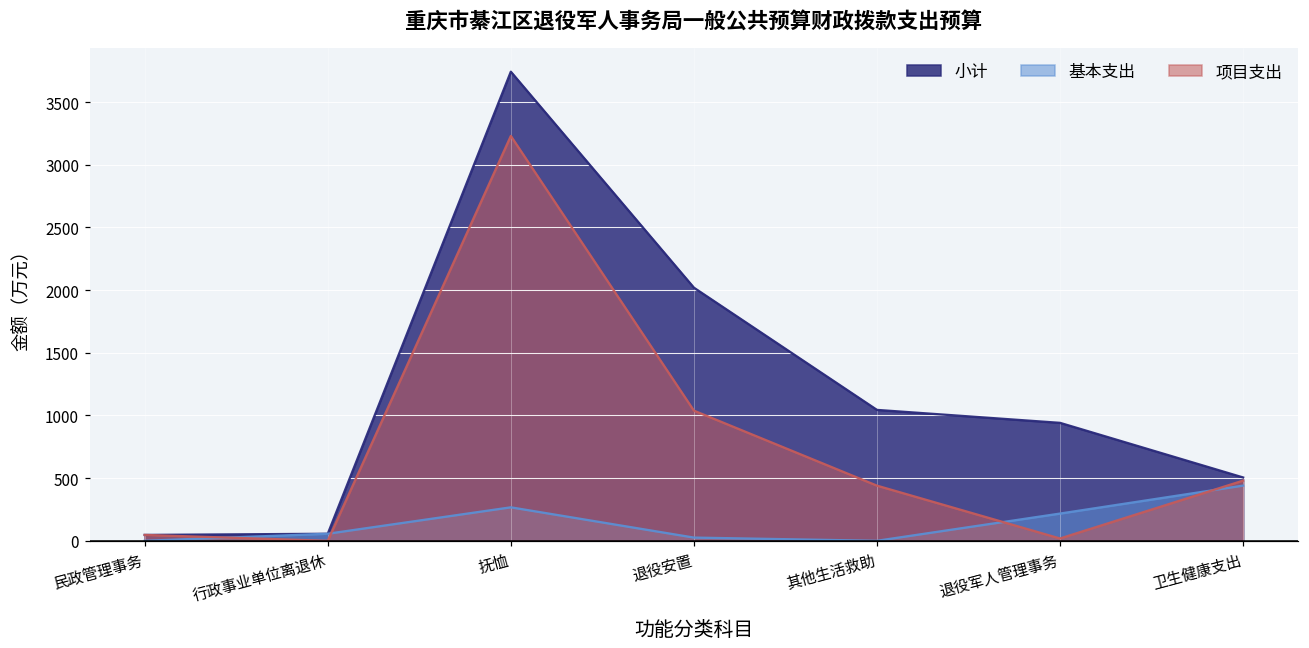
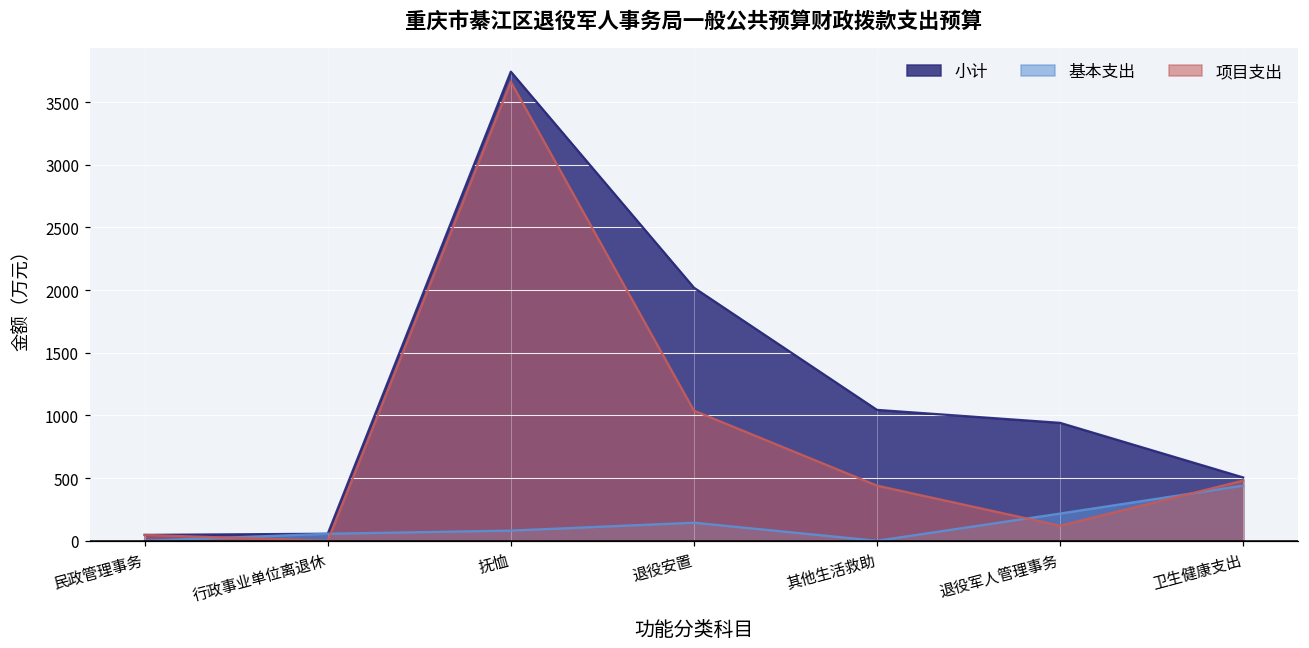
基本支出, 抚恤: 270 -> 80
项目支出, 抚恤: 3230 -> 3660
基本支出, 退役安置: 30 -> 140
项目支出, 退役军人管理事务: 20 -> 120
